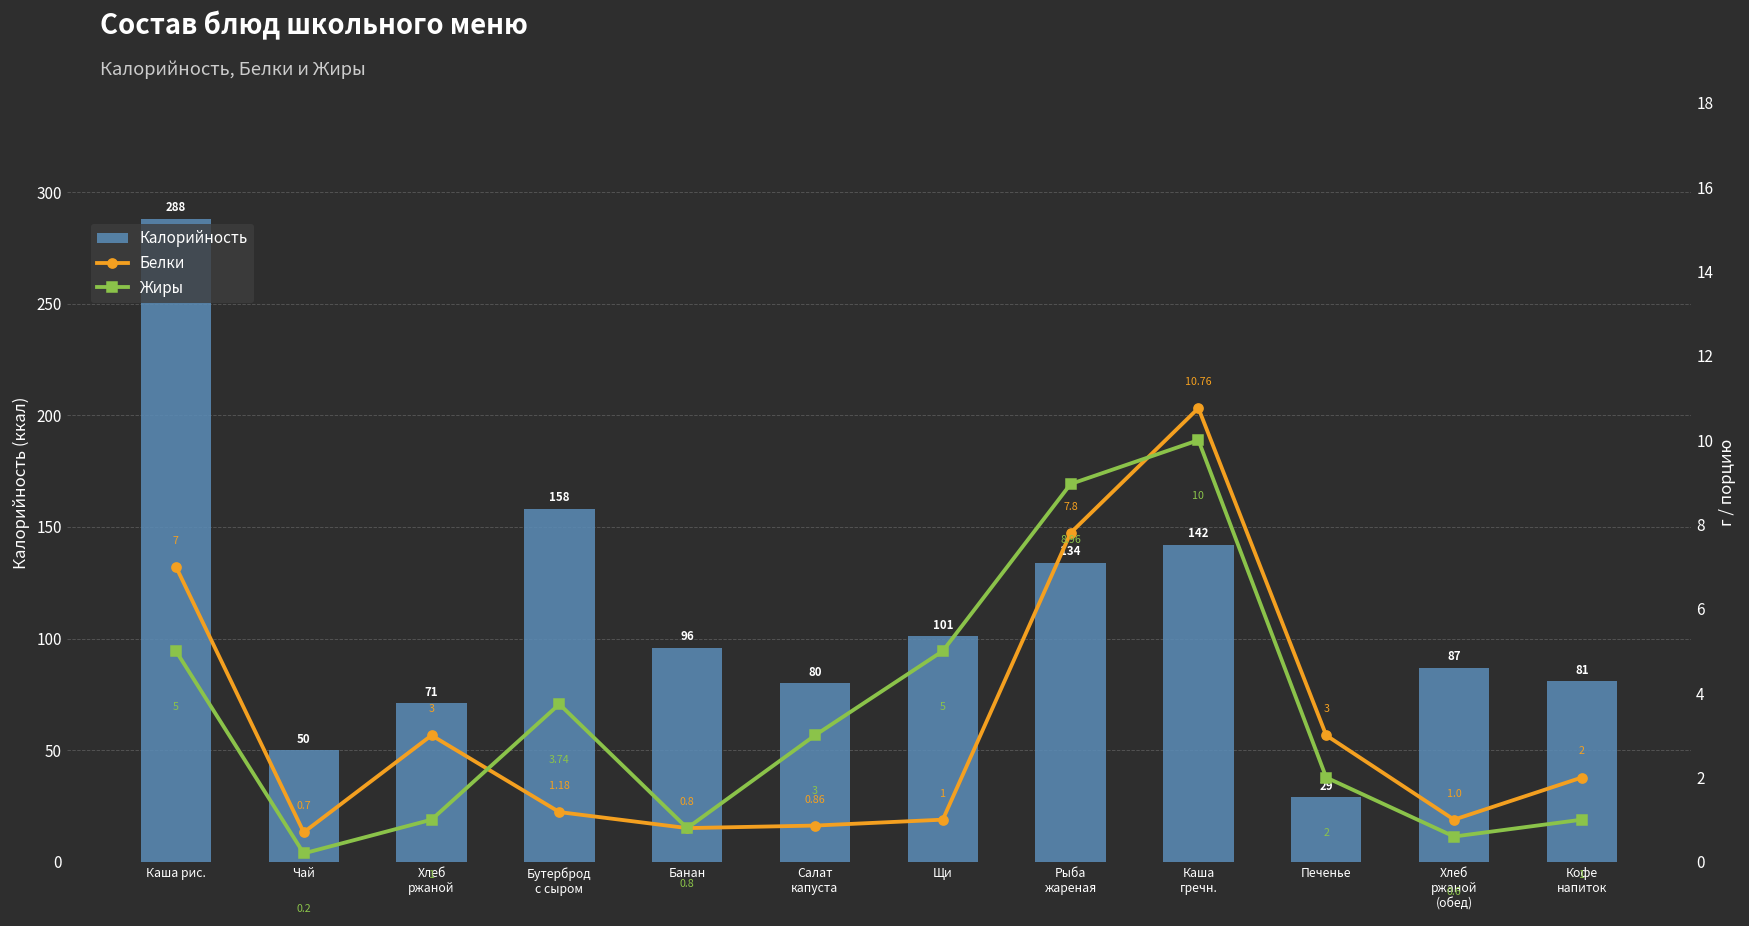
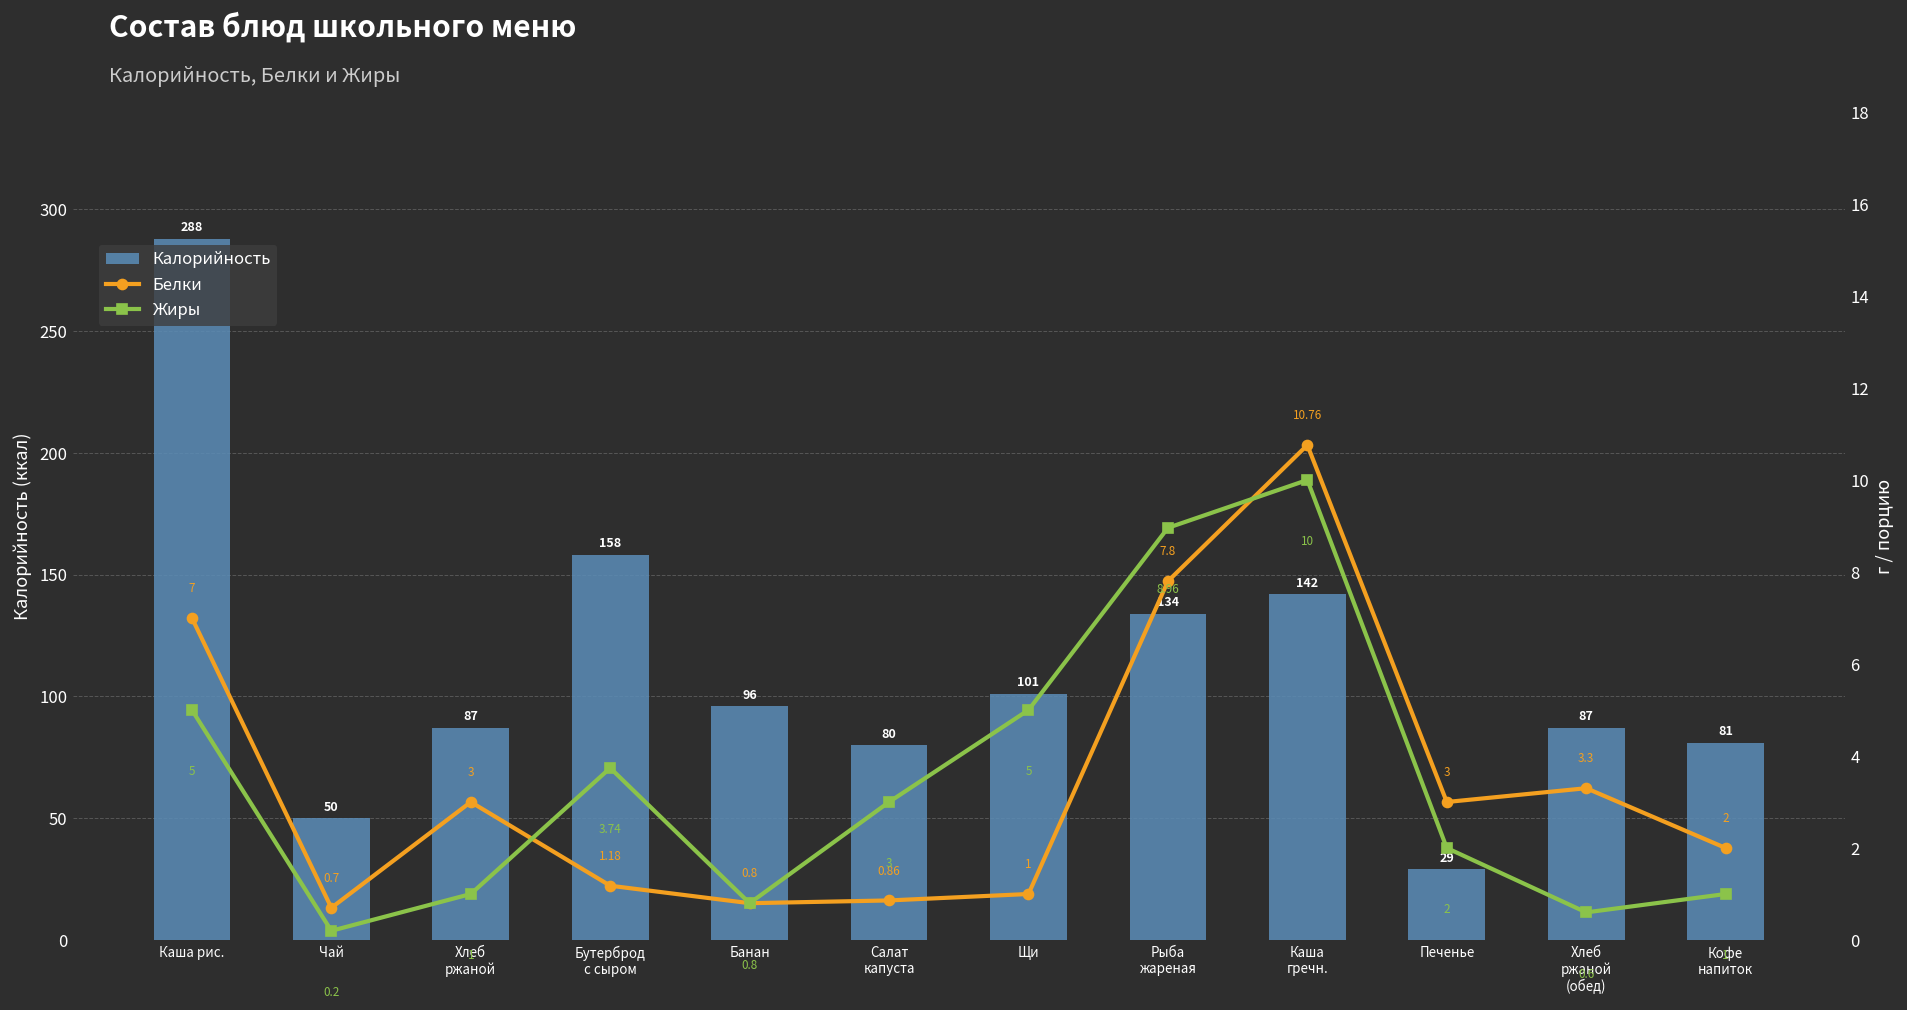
Калорийность, Хлеб ржаной: 71 -> 87
Белки, Хлеб ржаной (обед): 1.0 -> 3.3
